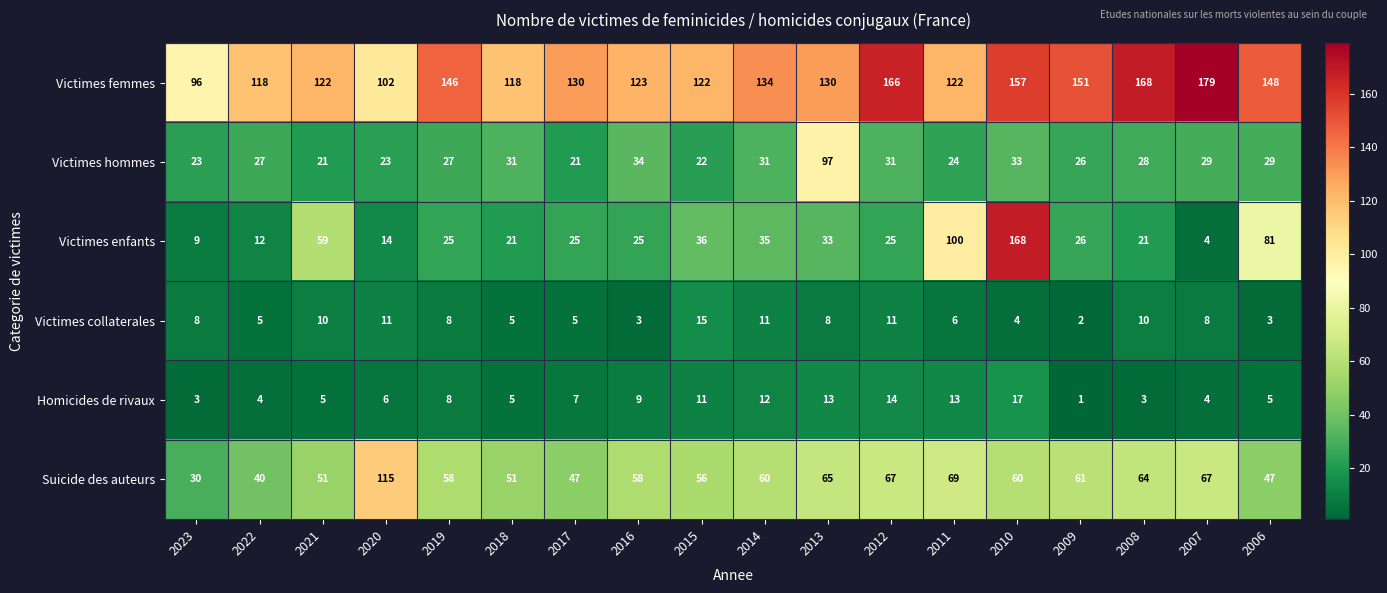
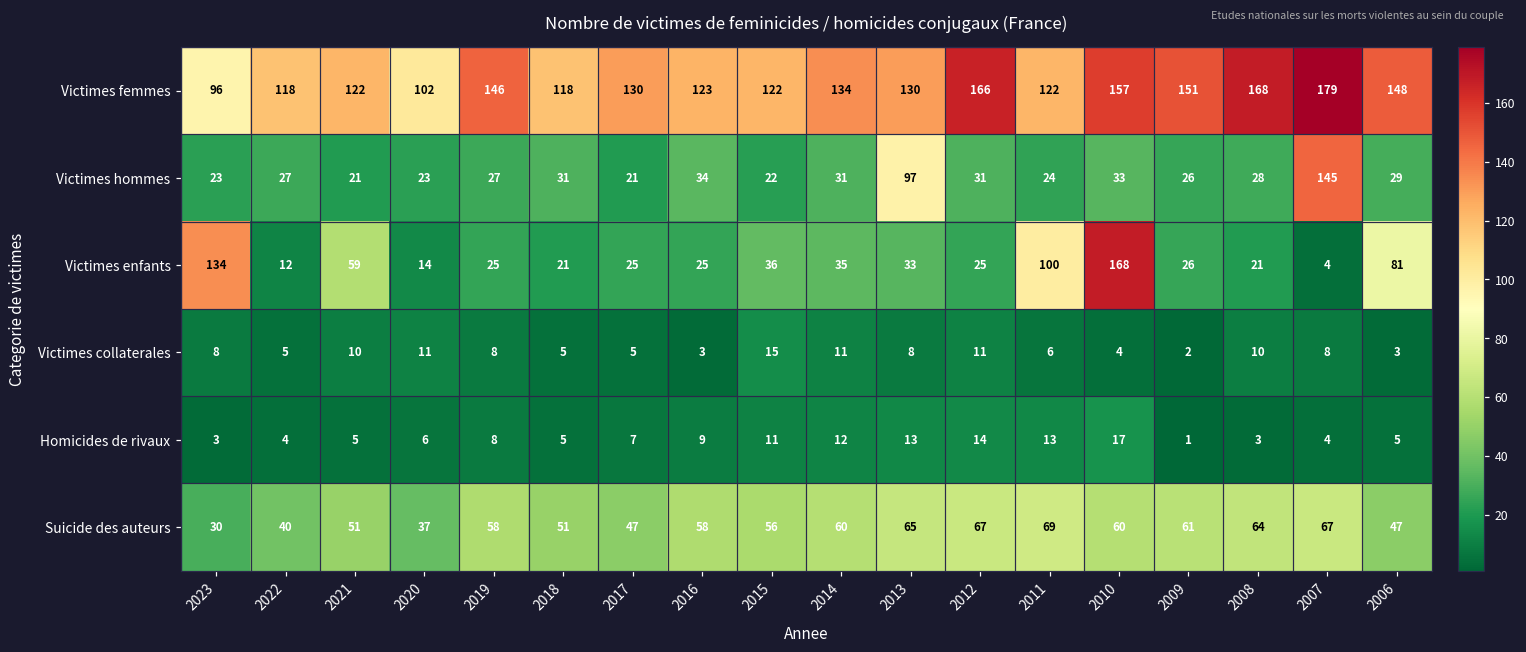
Victimes hommes, 2007: 29 -> 145
Victimes enfants, 2023: 9 -> 134
Suicide des auteurs, 2020: 115 -> 37
